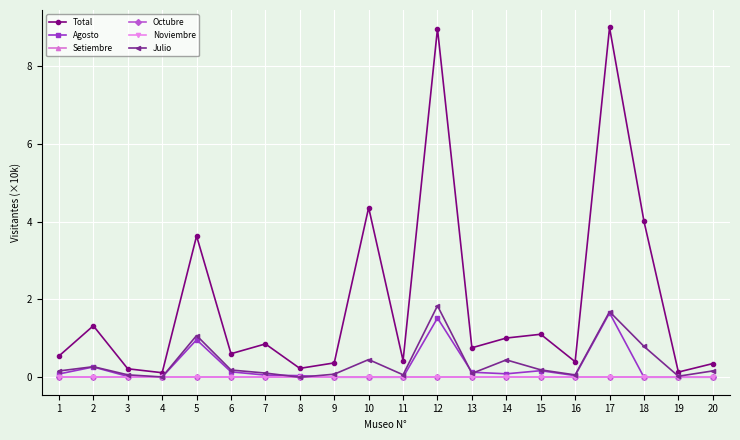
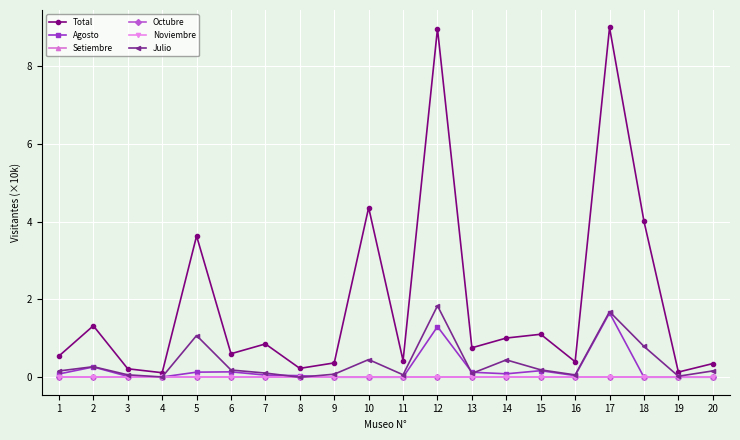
Agosto, 5: 1.0 -> 0.1
Agosto, 12: 1.5 -> 1.3
